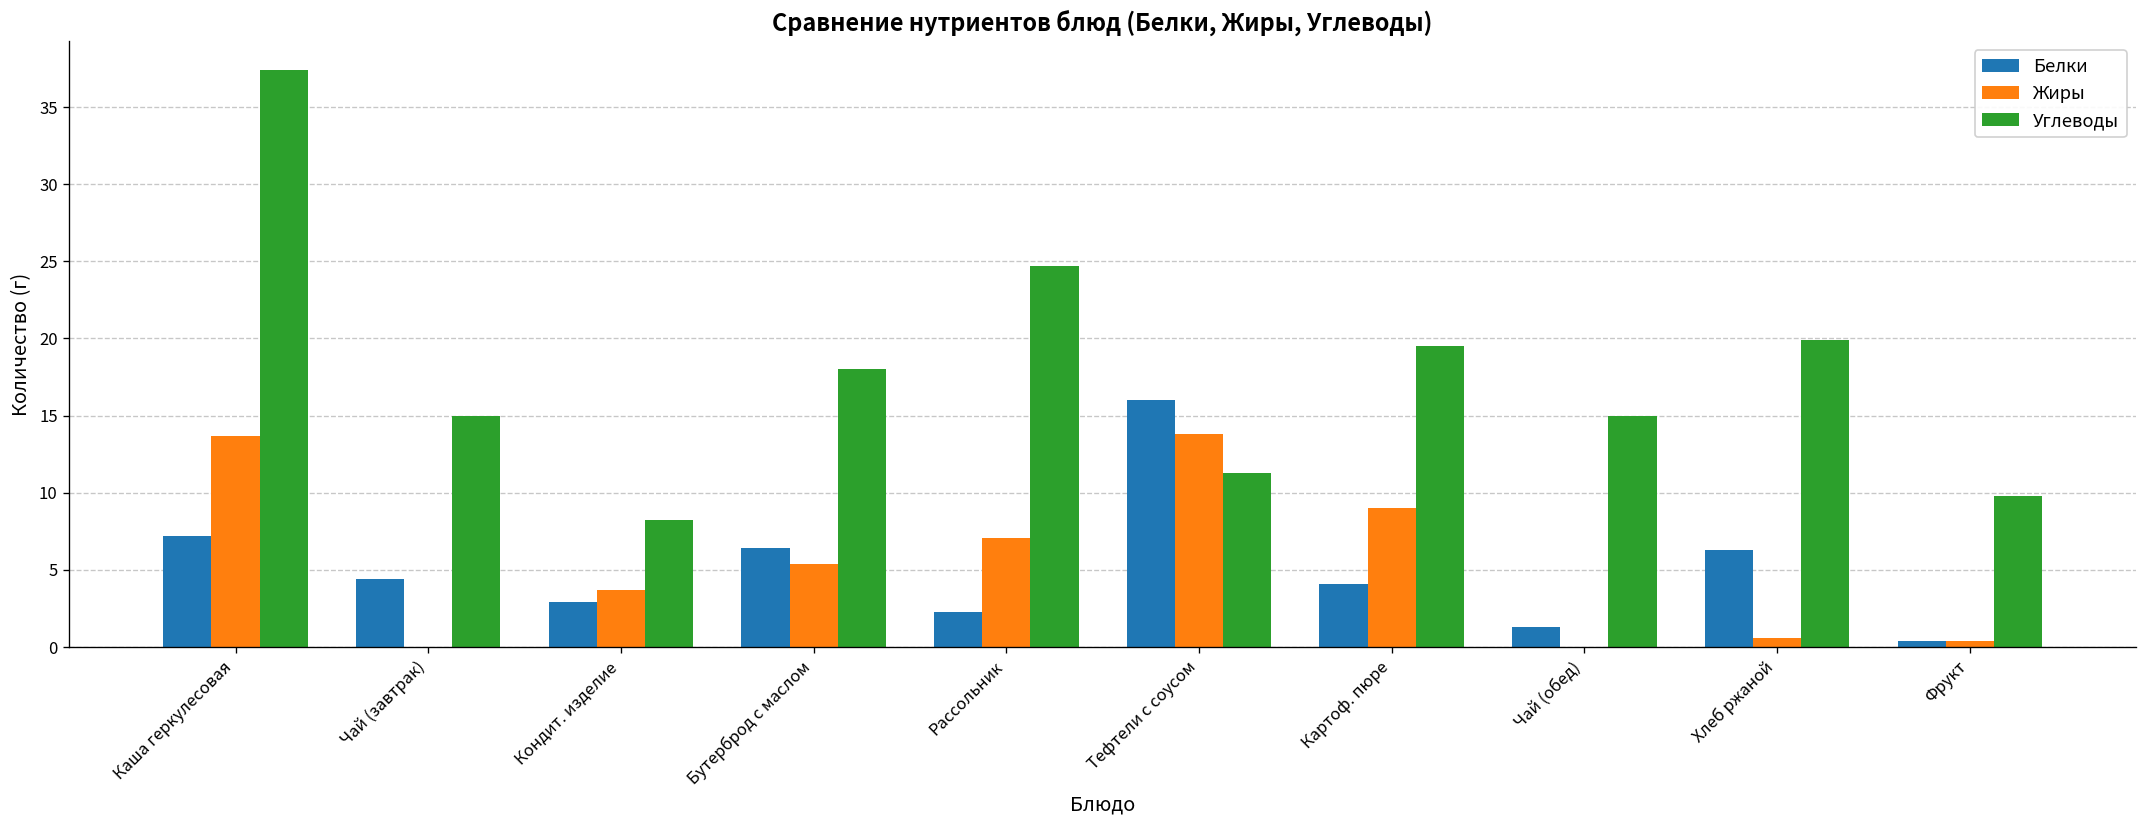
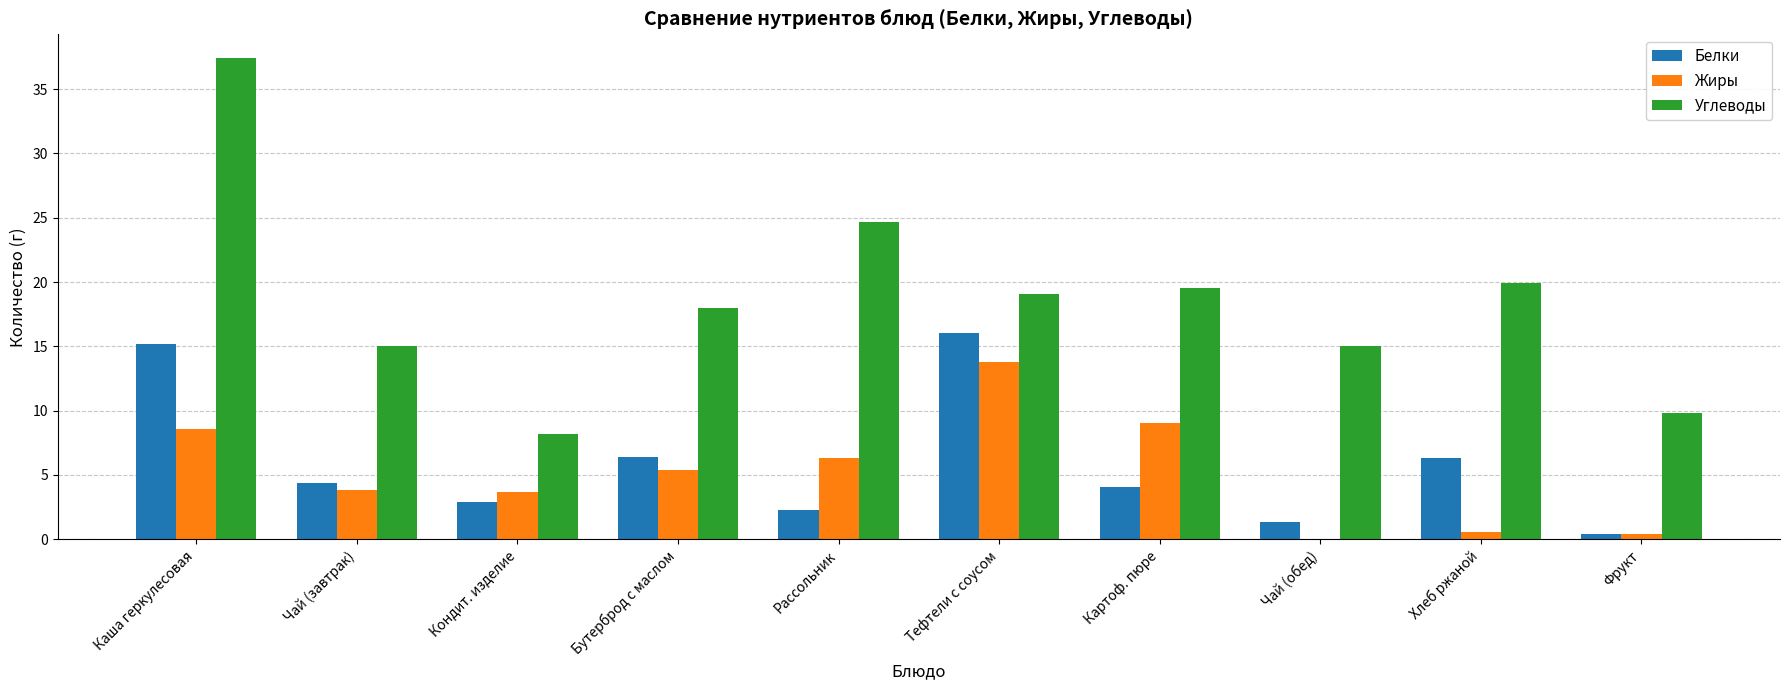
Белки, Каша геркулесовая: 7.2 -> 15.2
Жиры, Каша геркулесовая: 13.7 -> 8.6
Жиры, Чай (завтрак): 0.0 -> 3.8
Жиры, Рассольник: 7.1 -> 6.3
Углеводы, Тефтели с соусом: 11.3 -> 19.0
